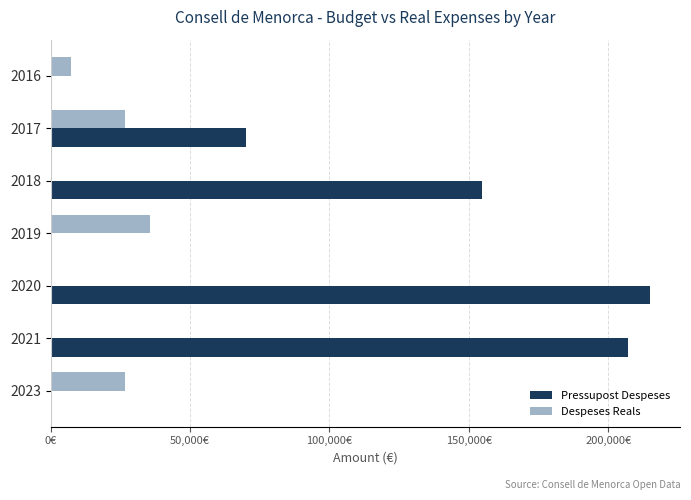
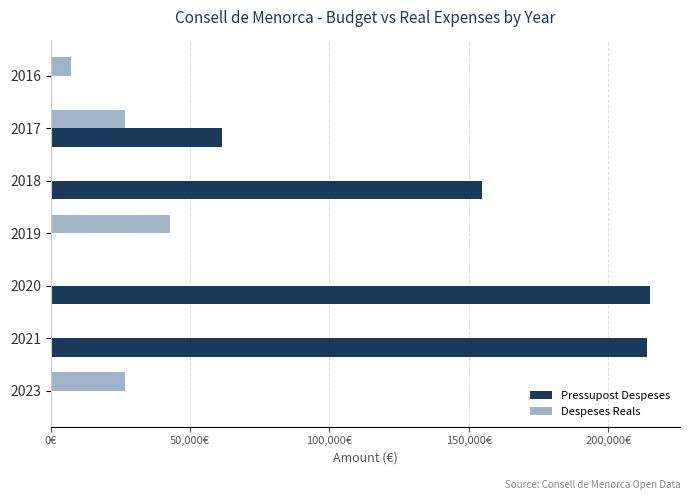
Pressupost Despeses, 2017: 70,000€ -> 61,000€
Despeses Reals, 2019: 35,000€ -> 43,000€
Pressupost Despeses, 2021: 207,000€ -> 214,000€
